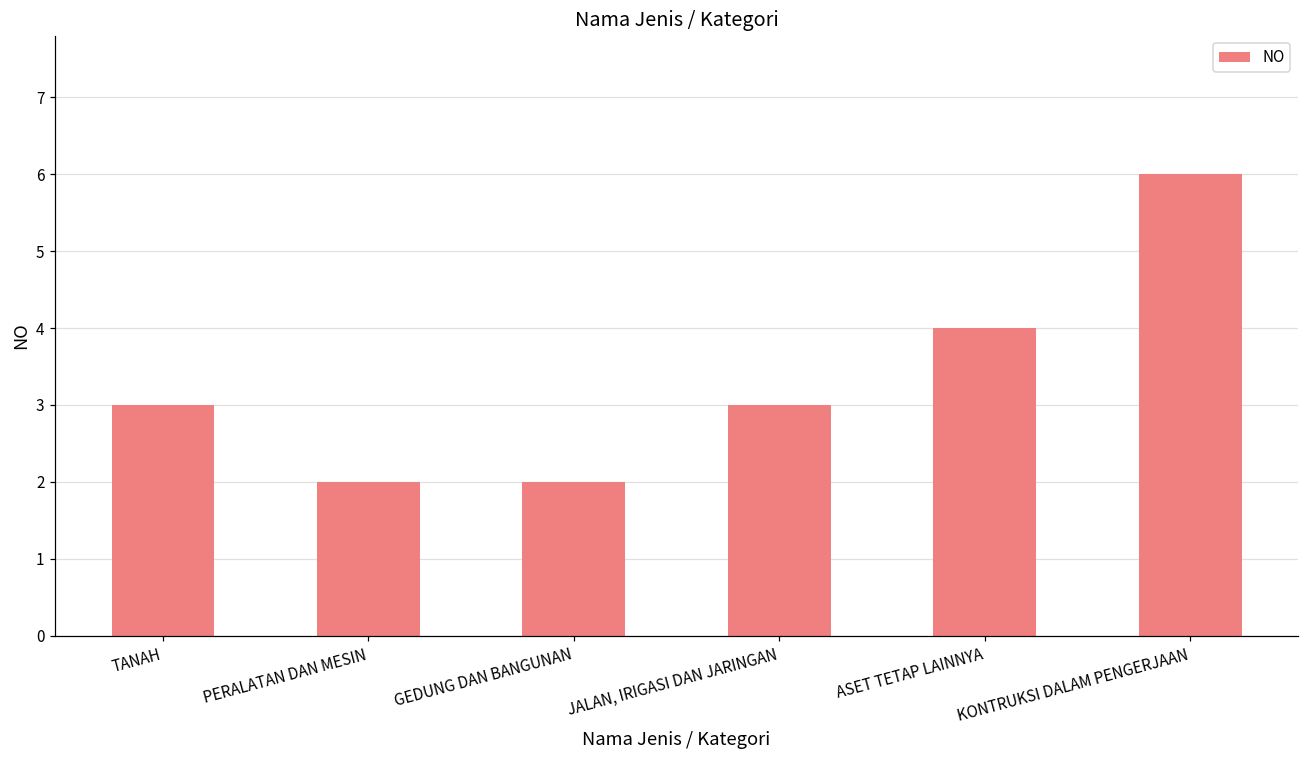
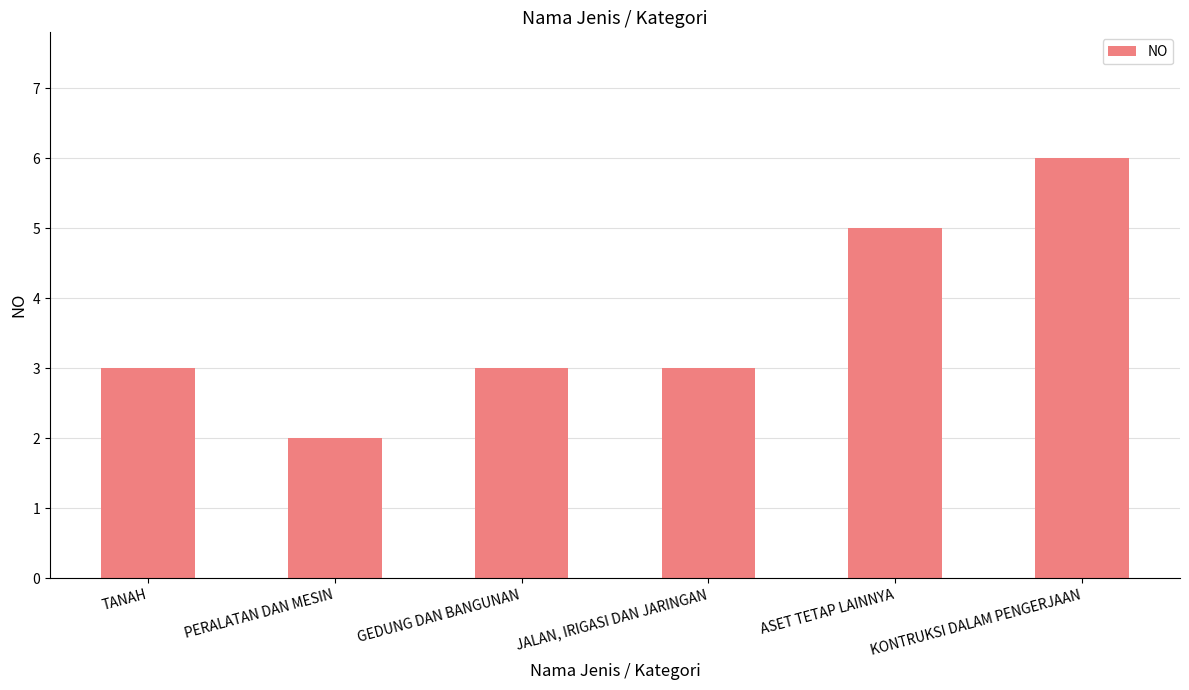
GEDUNG DAN BANGUNAN: 2 -> 3
ASET TETAP LAINNYA: 4 -> 5
